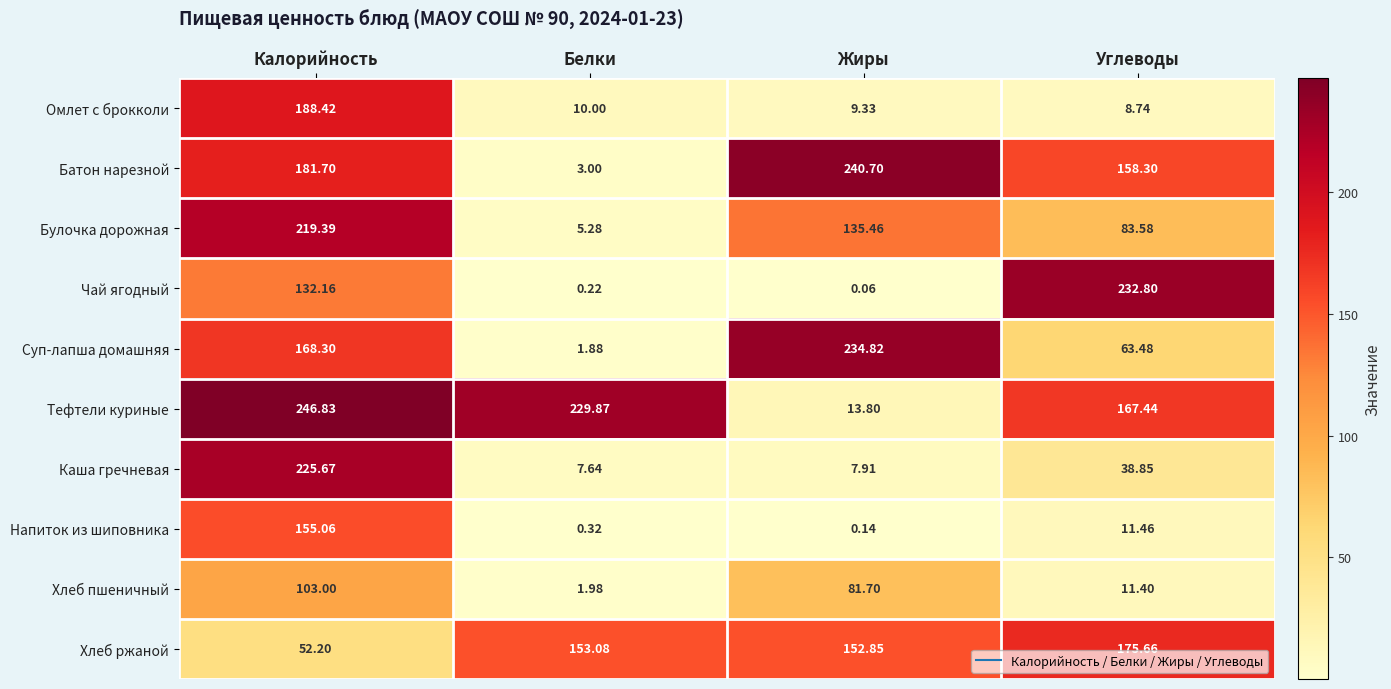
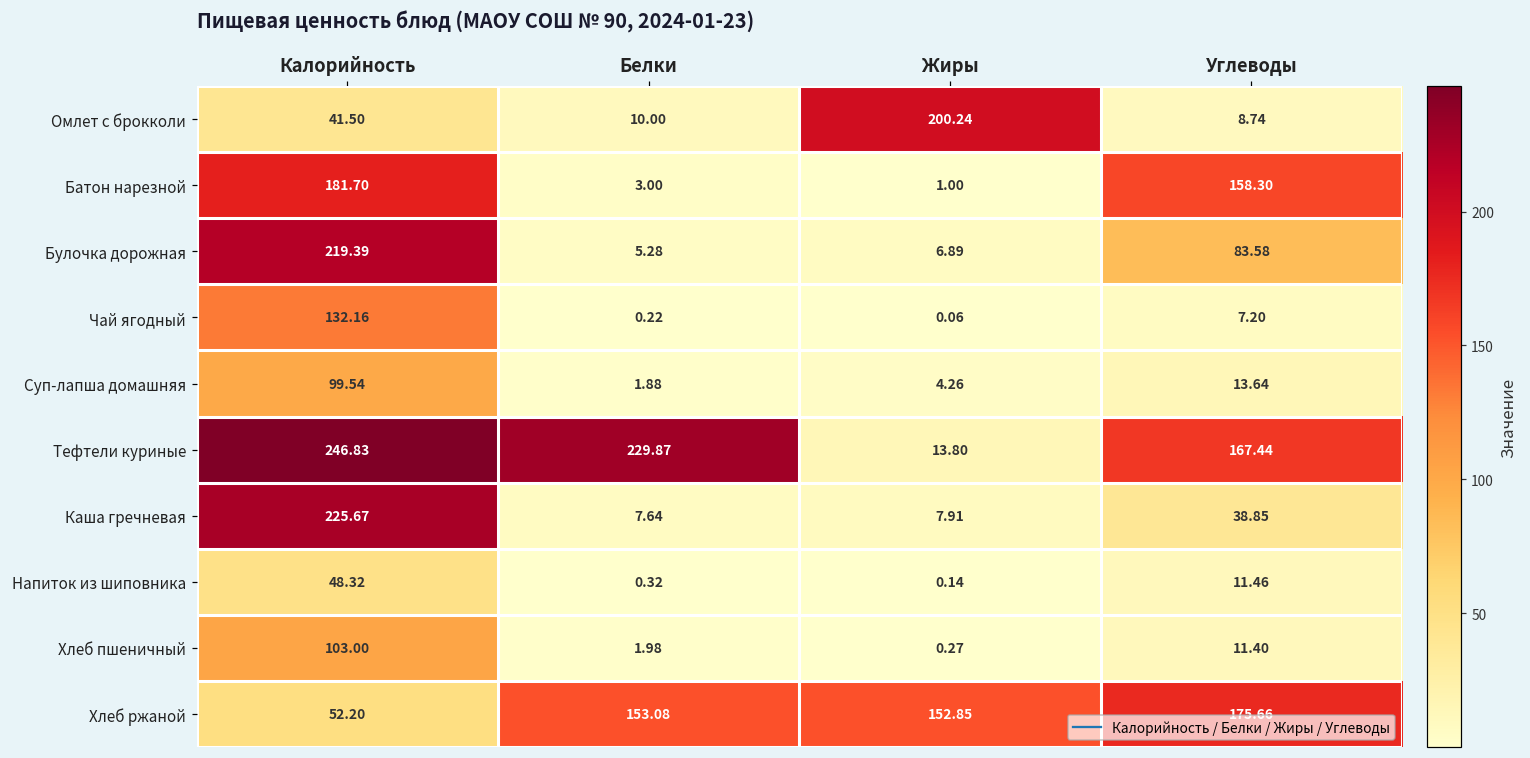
Омлет с брокколи, Калорийность: 188.42 -> 41.50
Омлет с брокколи, Жиры: 9.33 -> 200.24
Батон нарезной, Жиры: 240.70 -> 1.00
Булочка дорожная, Жиры: 135.46 -> 6.89
Чай ягодный, Углеводы: 232.80 -> 7.20
Суп-лапша домашняя, Калорийность: 168.30 -> 99.54
Суп-лапша домашняя, Жиры: 234.82 -> 4.26
Суп-лапша домашняя, Углеводы: 63.48 -> 13.64
Напиток из шиповника, Калорийность: 155.06 -> 48.32
Хлеб пшеничный, Жиры: 81.70 -> 0.27
